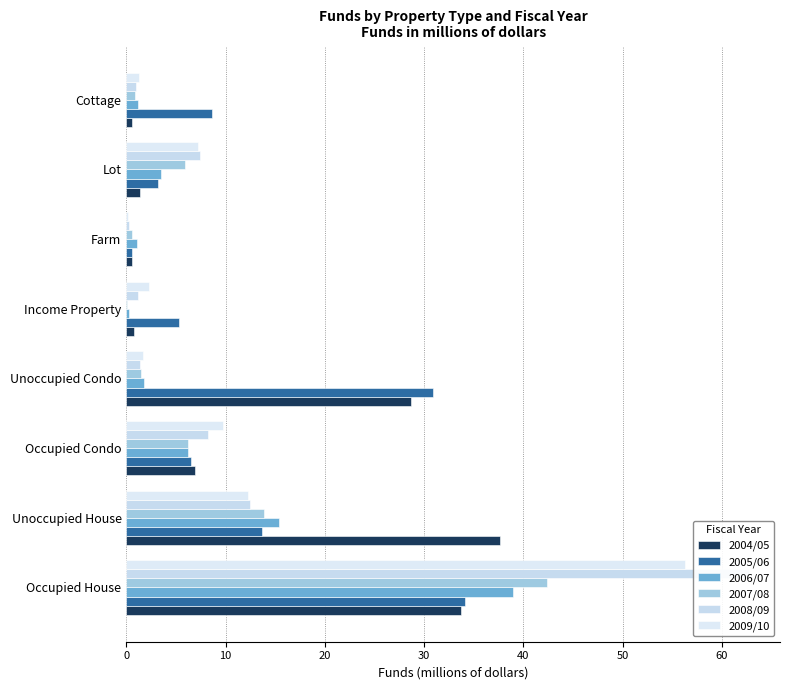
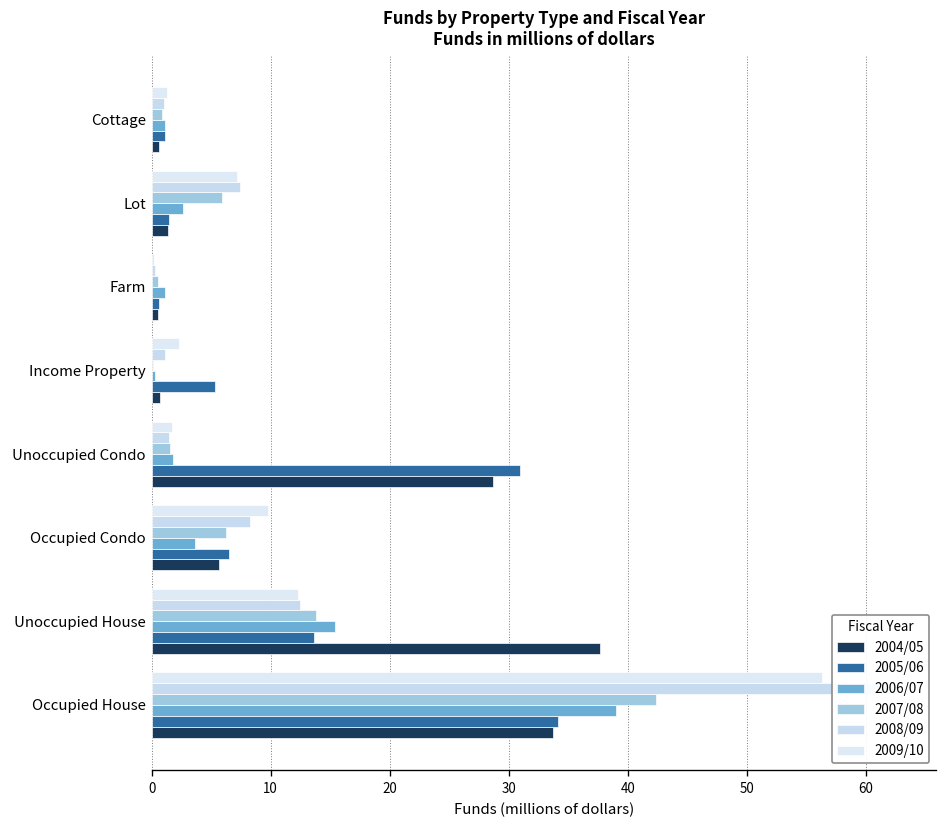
2005/06, Cottage: 9 -> 1
2006/07, Lot: 3.5 -> 2.6
2005/06, Lot: 3 -> 1
2006/07, Occupied Condo: 6 -> 4
2004/05, Occupied Condo: 7 -> 6
